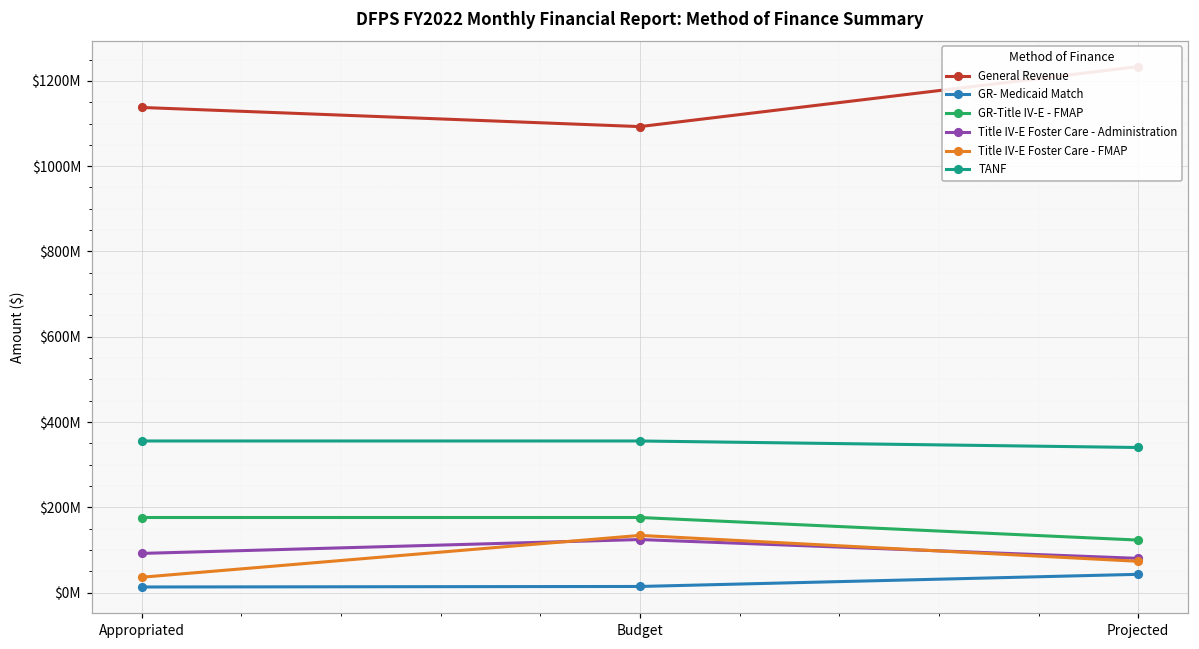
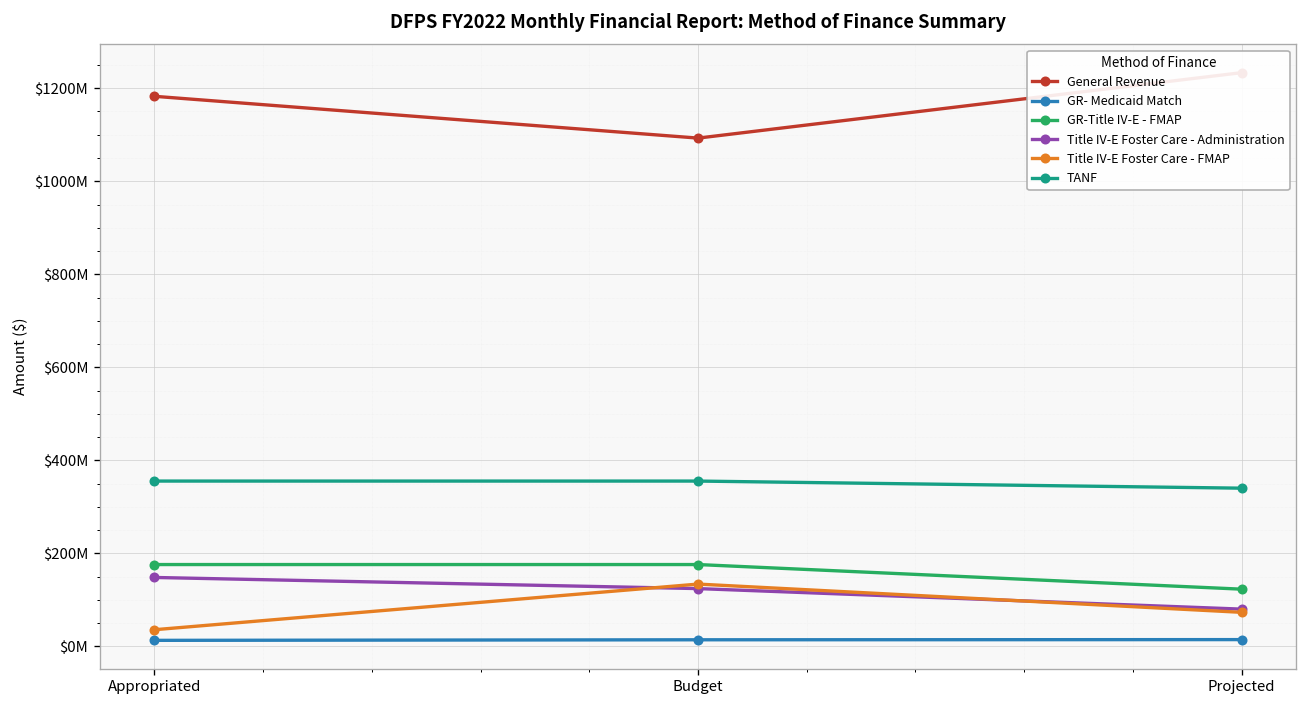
General Revenue, Appropriated: $1140000000 -> $1180000000
Title IV-E Foster Care - Administration, Appropriated: $90000000 -> $150000000
GR- Medicaid Match, Projected: $40000000 -> $10000000
